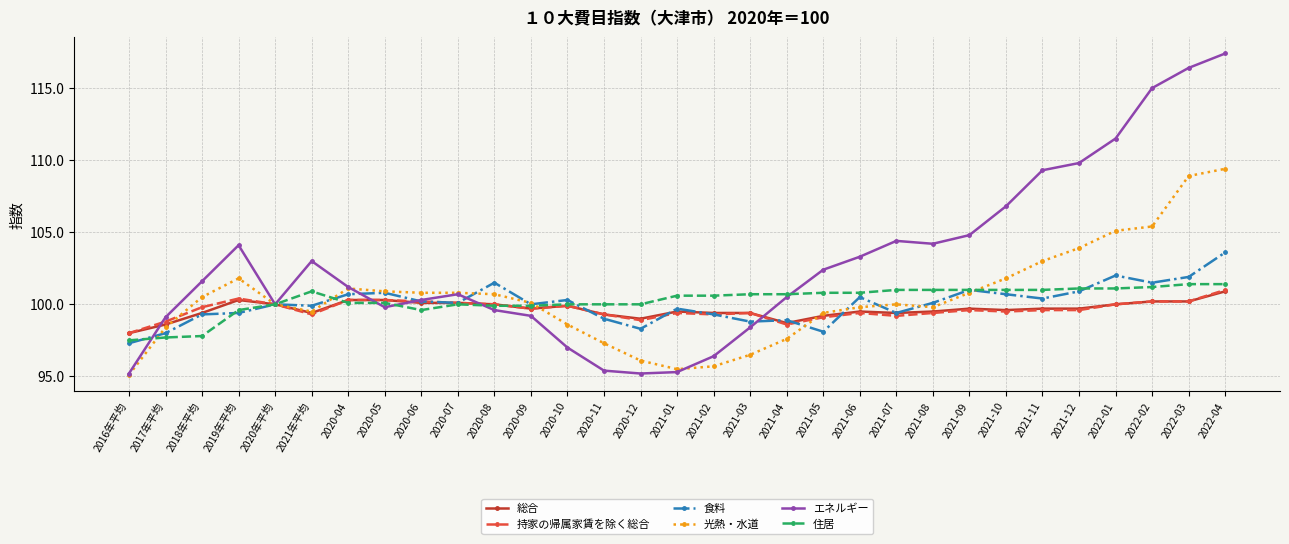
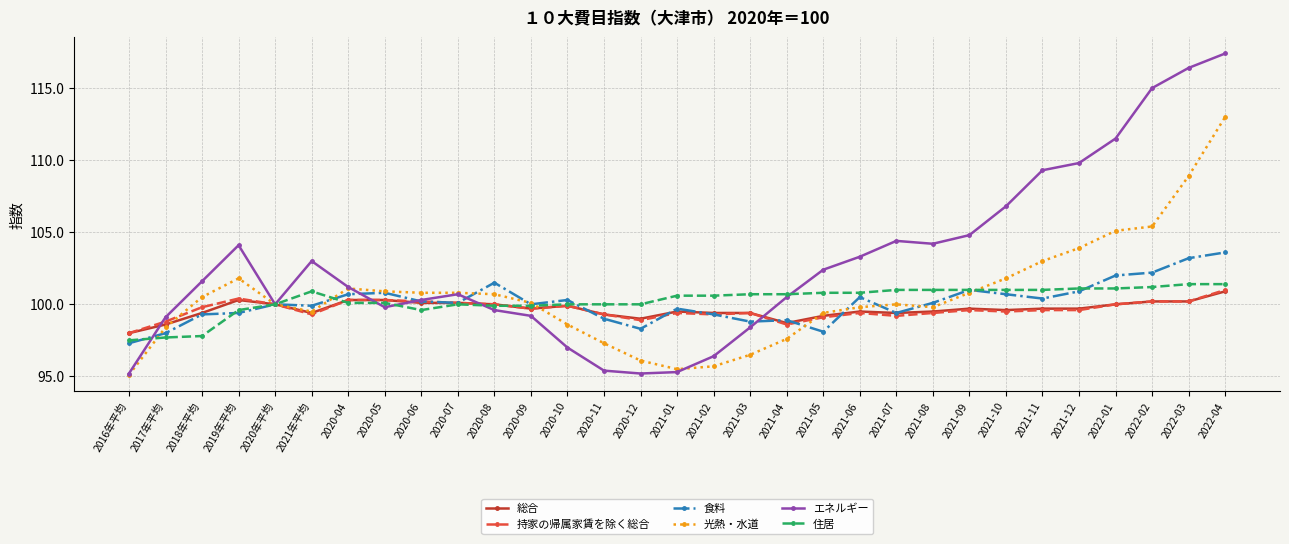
食料, 2022-02: 101.5 -> 102.2
食料, 2022-03: 101.9 -> 103.2
光熱・水道, 2022-04: 109.4 -> 113.0
